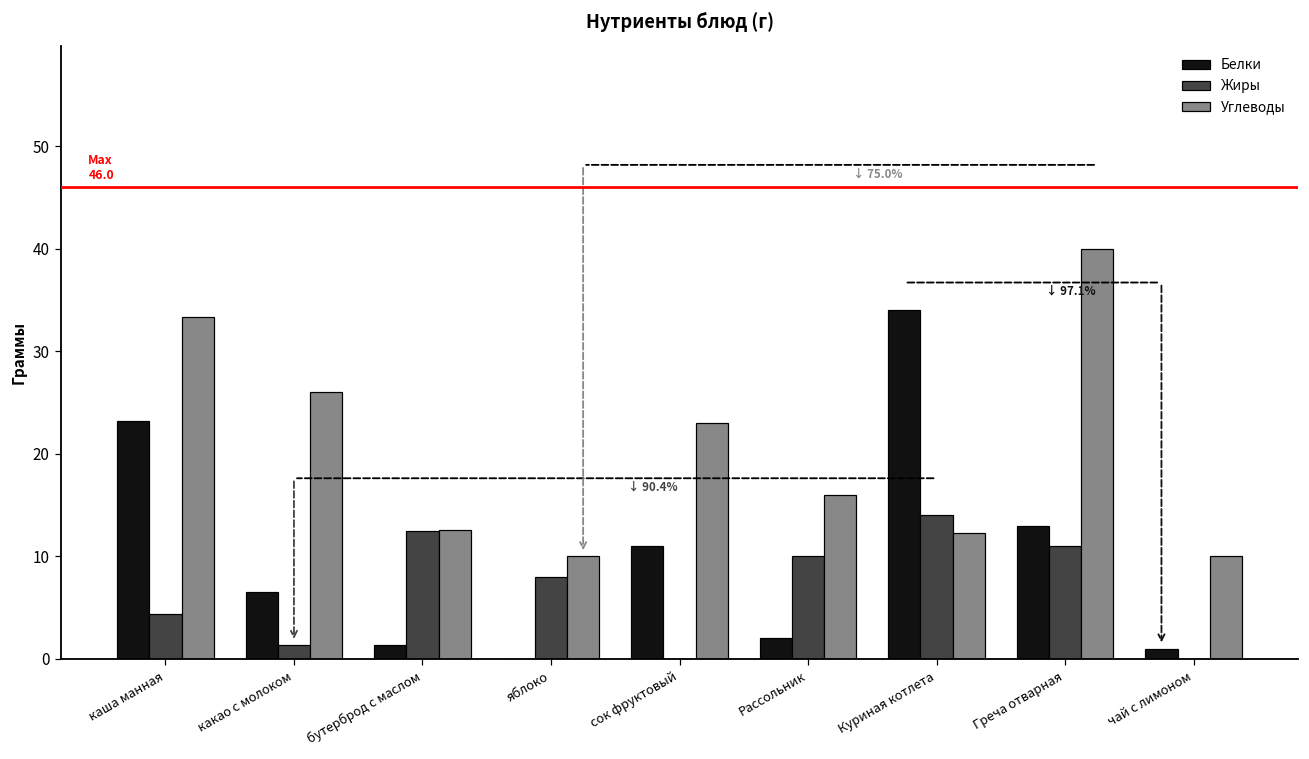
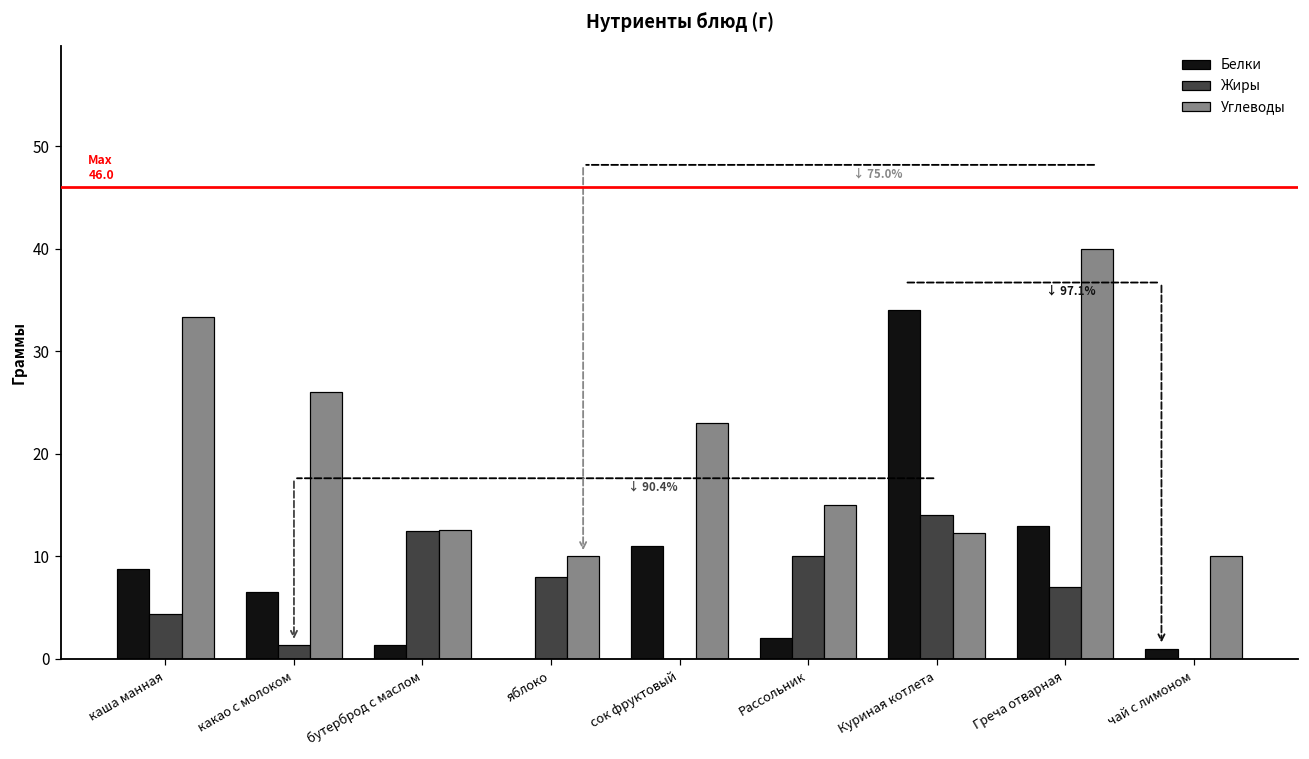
Белки, каша манная: 23 -> 9
Углеводы, Рассольник: 16 -> 15
Жиры, Греча отварная: 11 -> 7
